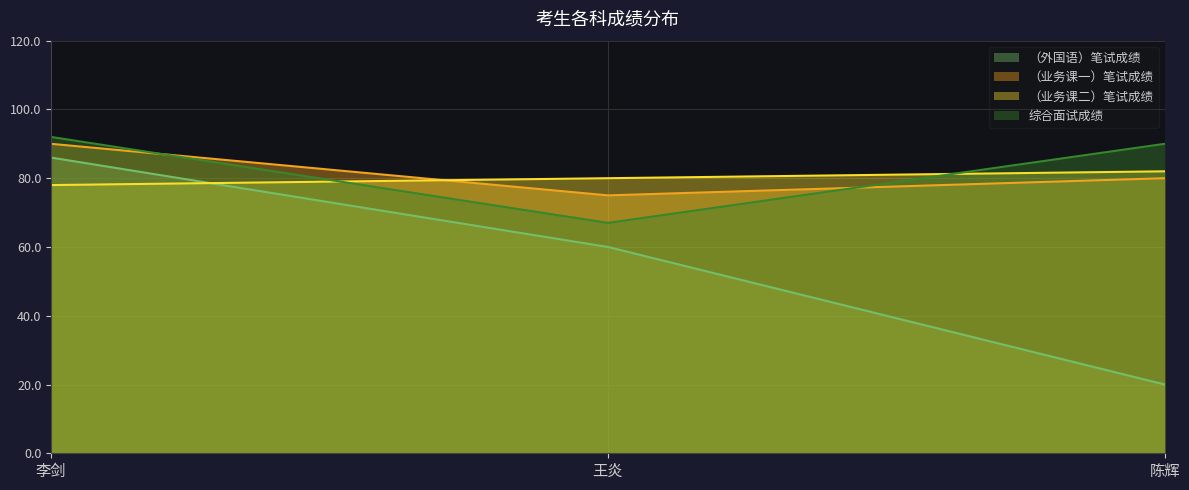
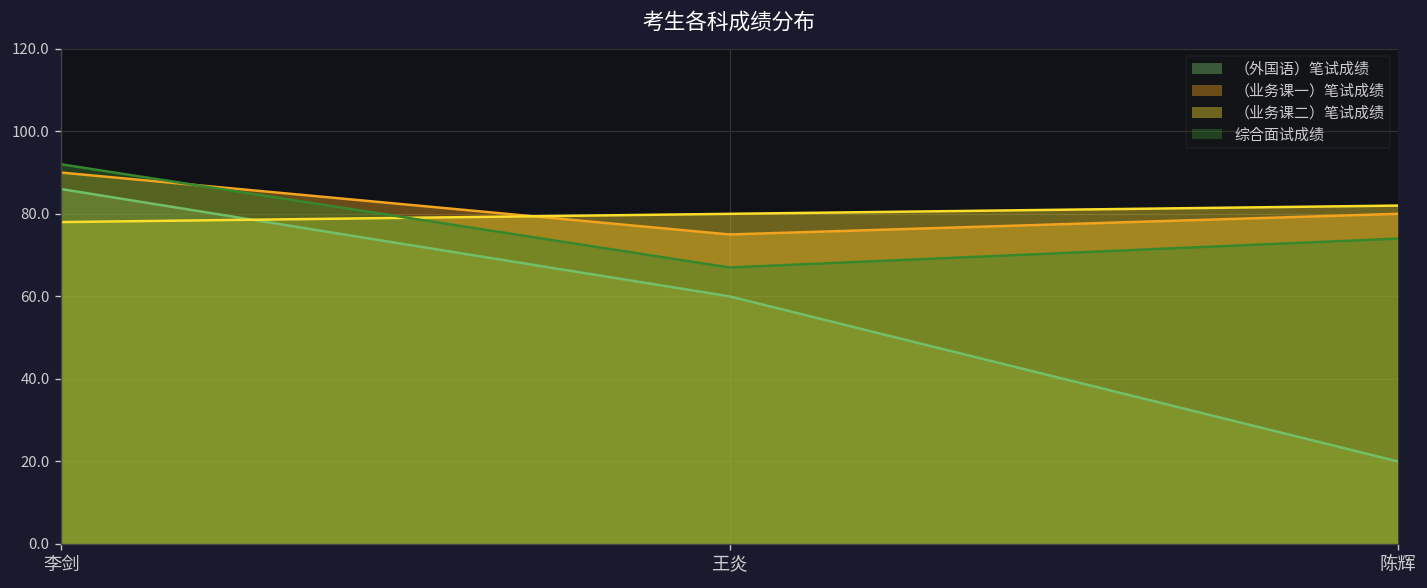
综合面试成绩, 陈辉: 90 -> 74
